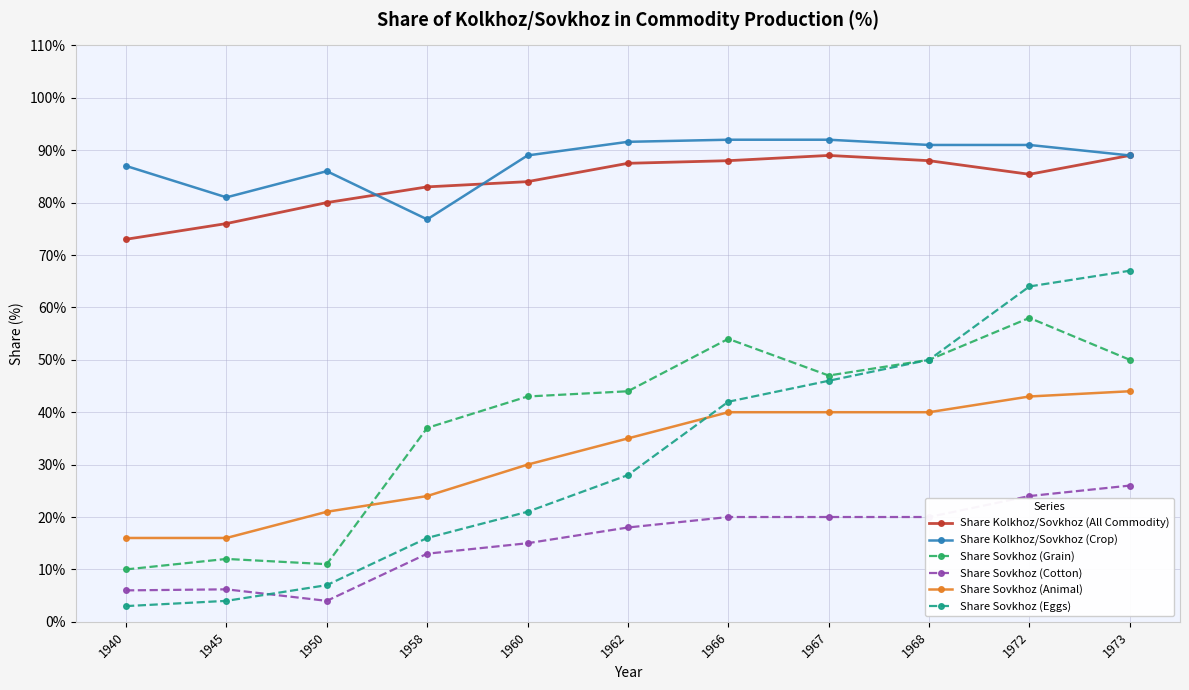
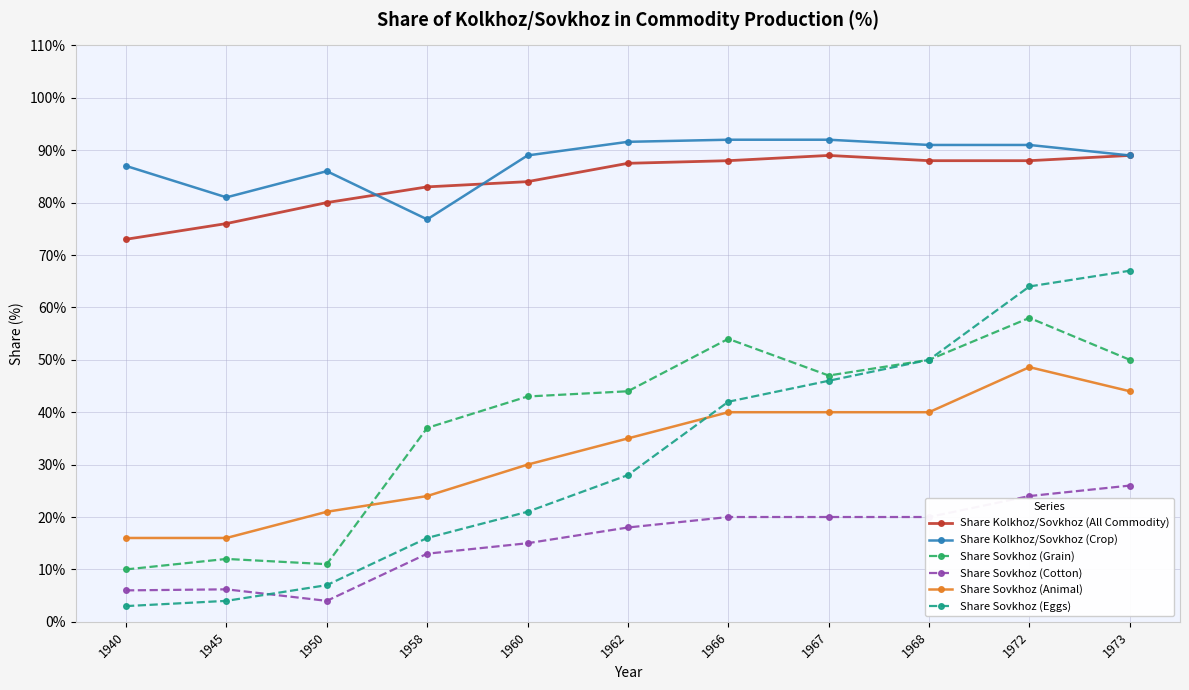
Share Kolkhoz/Sovkhoz (All Commodity), 1972: 85% -> 88%
Share Sovkhoz (Animal), 1972: 43% -> 49%
